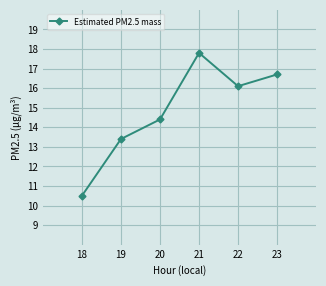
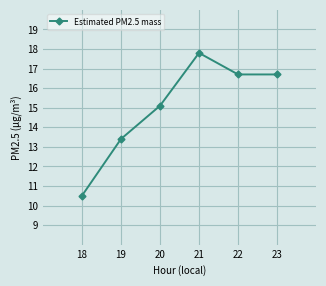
20: 14.4 -> 15.1
22: 16.1 -> 16.7
